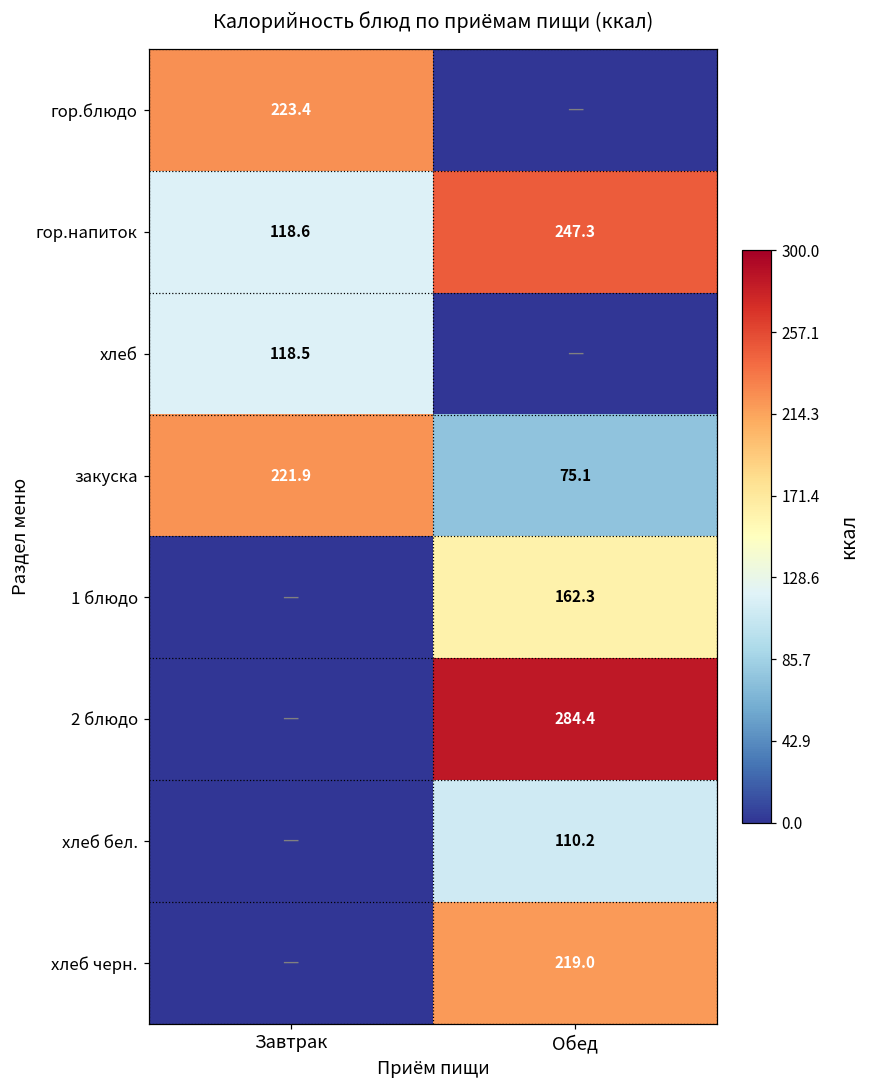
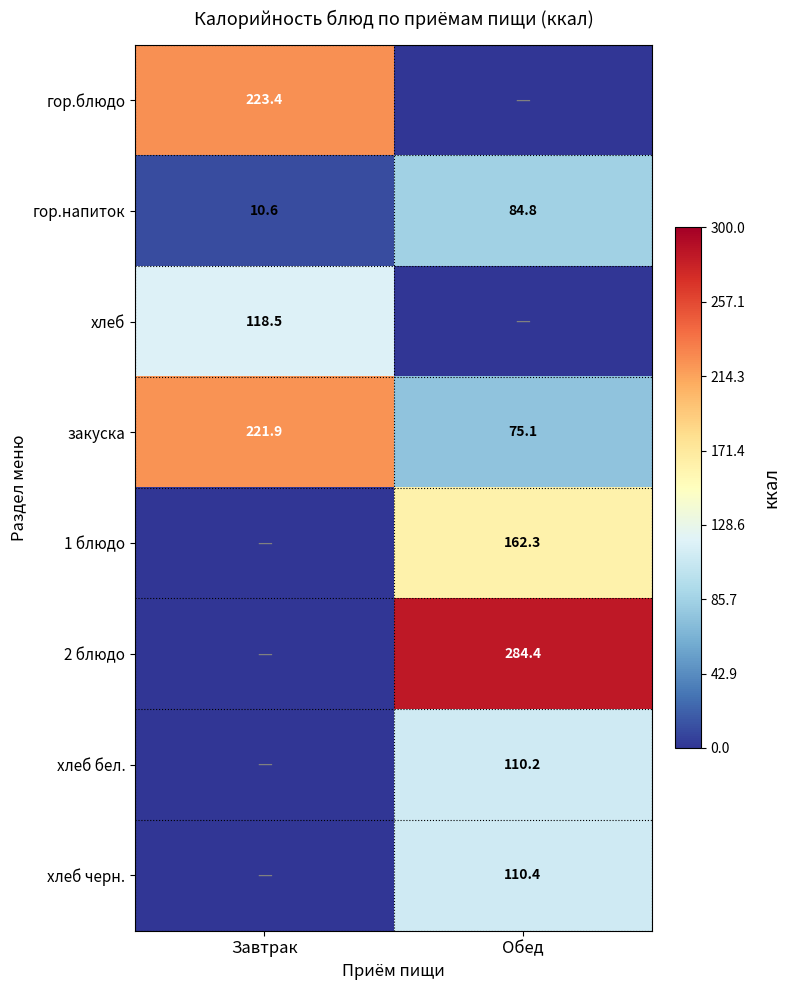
гор.напиток, Завтрак: 118.6 -> 10.6
гор.напиток, Обед: 247.3 -> 84.8
хлеб черн., Обед: 219.0 -> 110.4
